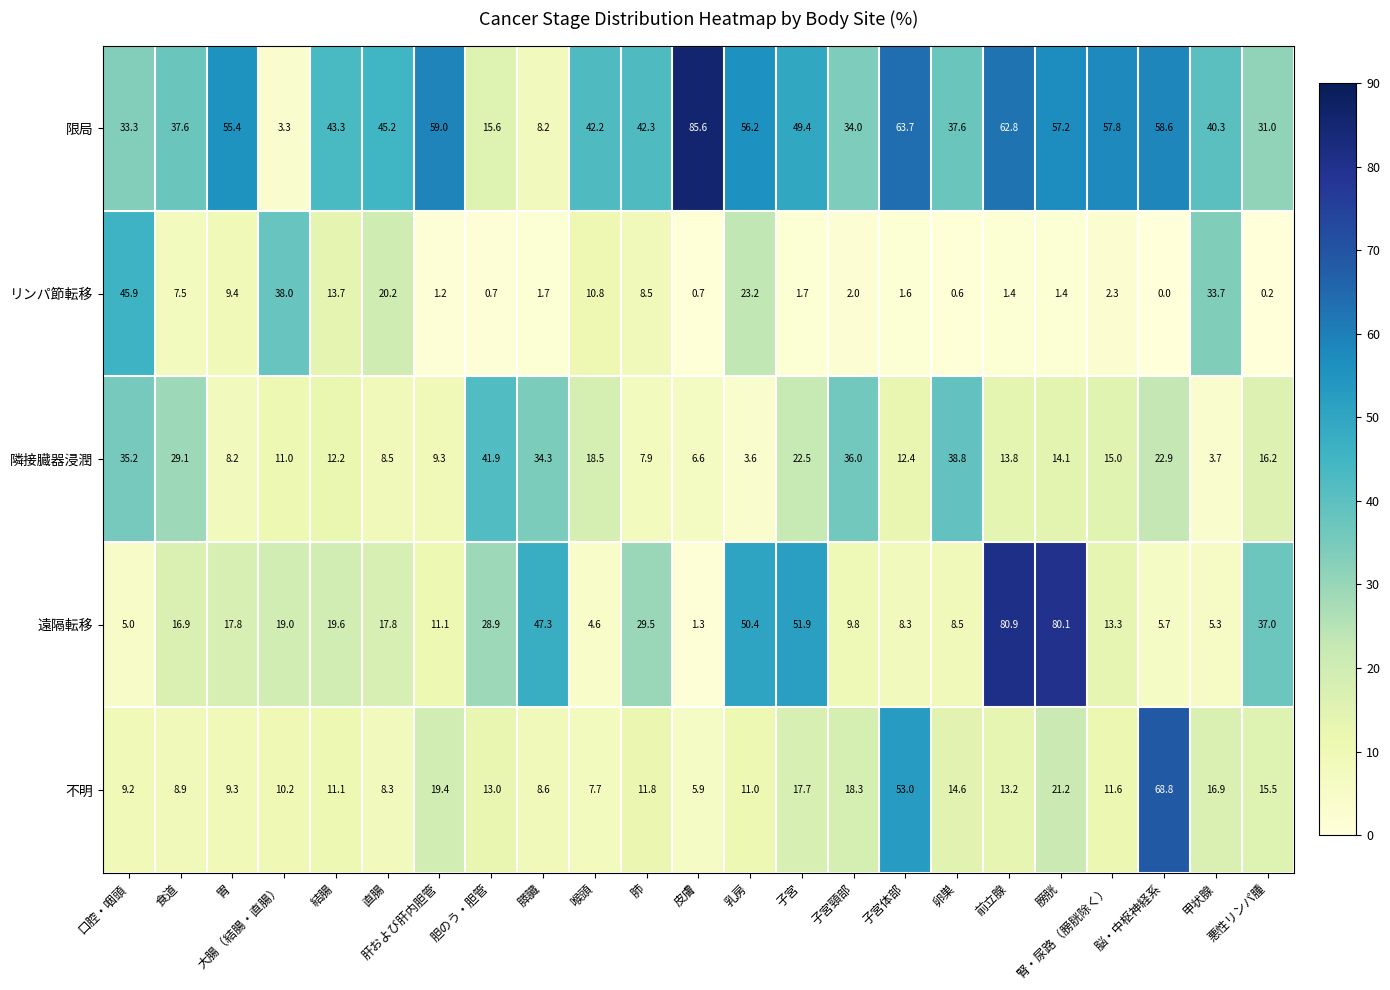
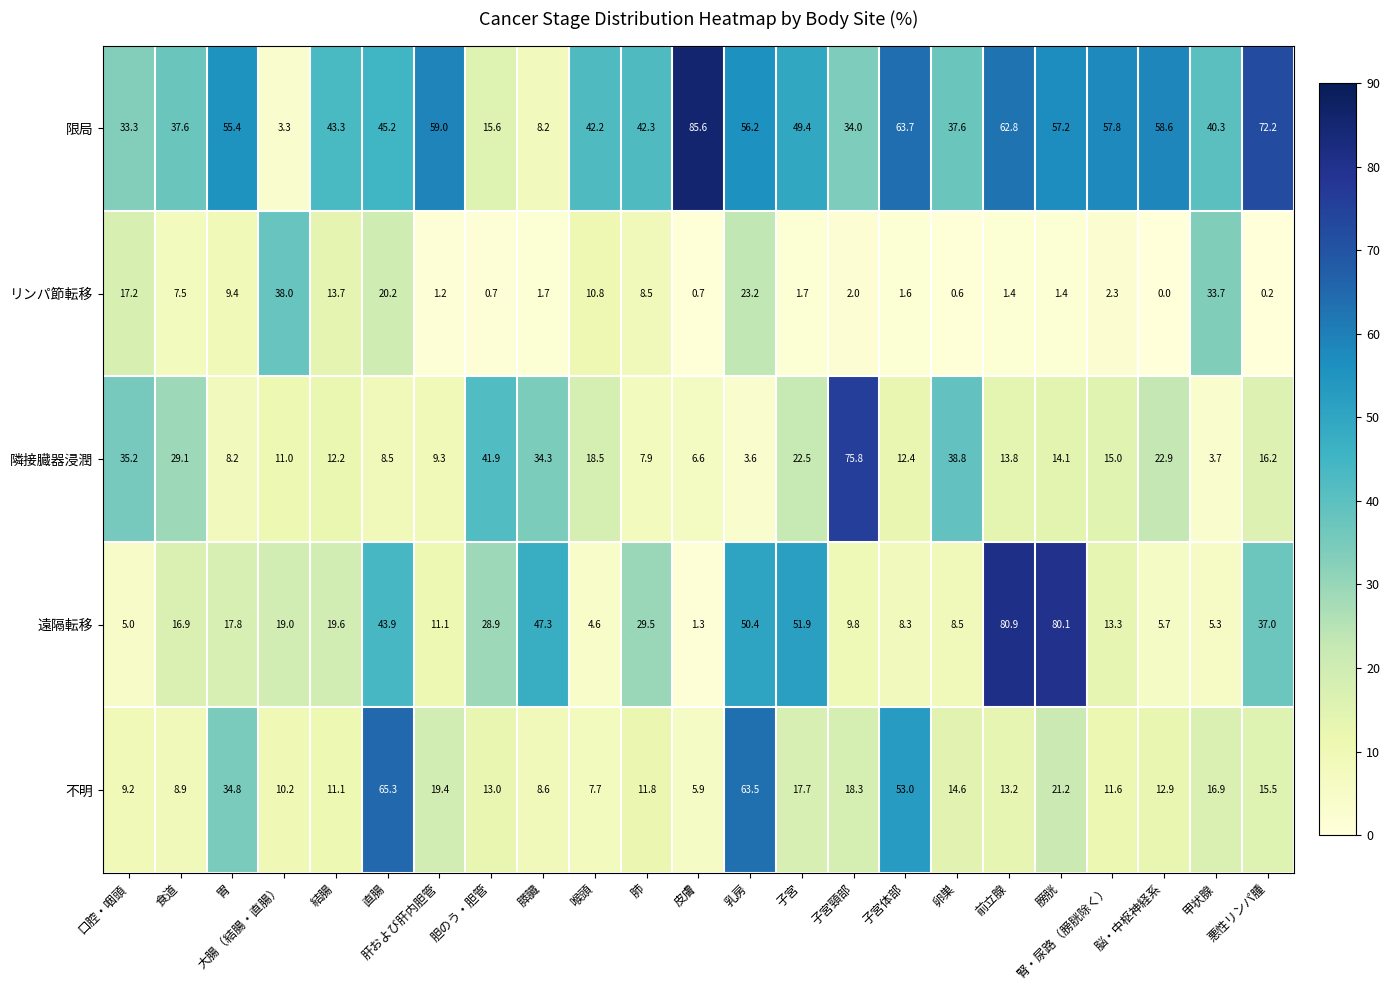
限局, 悪性リンパ腫: 31.0 -> 72.2
リンパ節転移, 口腔・咽頭: 45.9 -> 17.2
隣接臓器浸潤, 子宮頸部: 36.0 -> 75.8
遠隔転移, 直腸: 17.8 -> 43.9
不明, 胃: 9.3 -> 34.8
不明, 直腸: 8.3 -> 65.3
不明, 乳房: 11.0 -> 63.5
不明, 脳・中枢神経系: 68.8 -> 12.9
